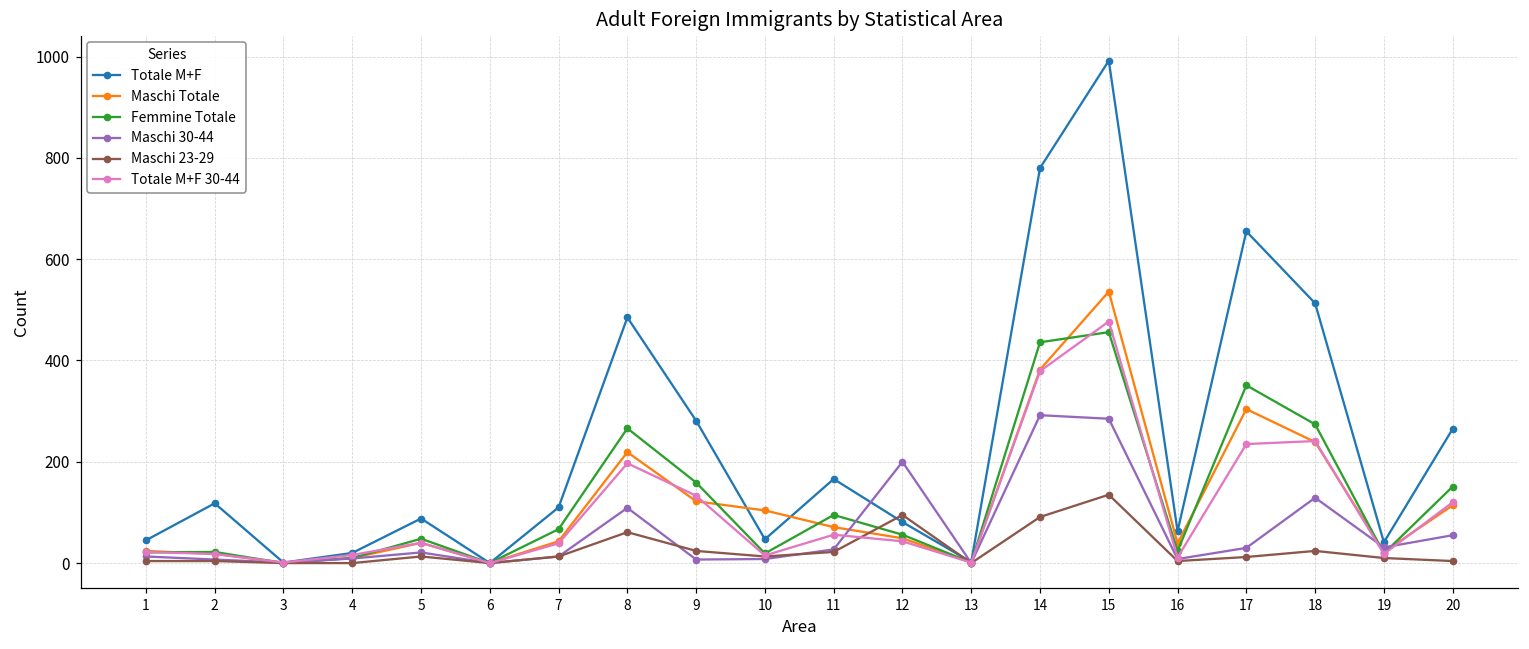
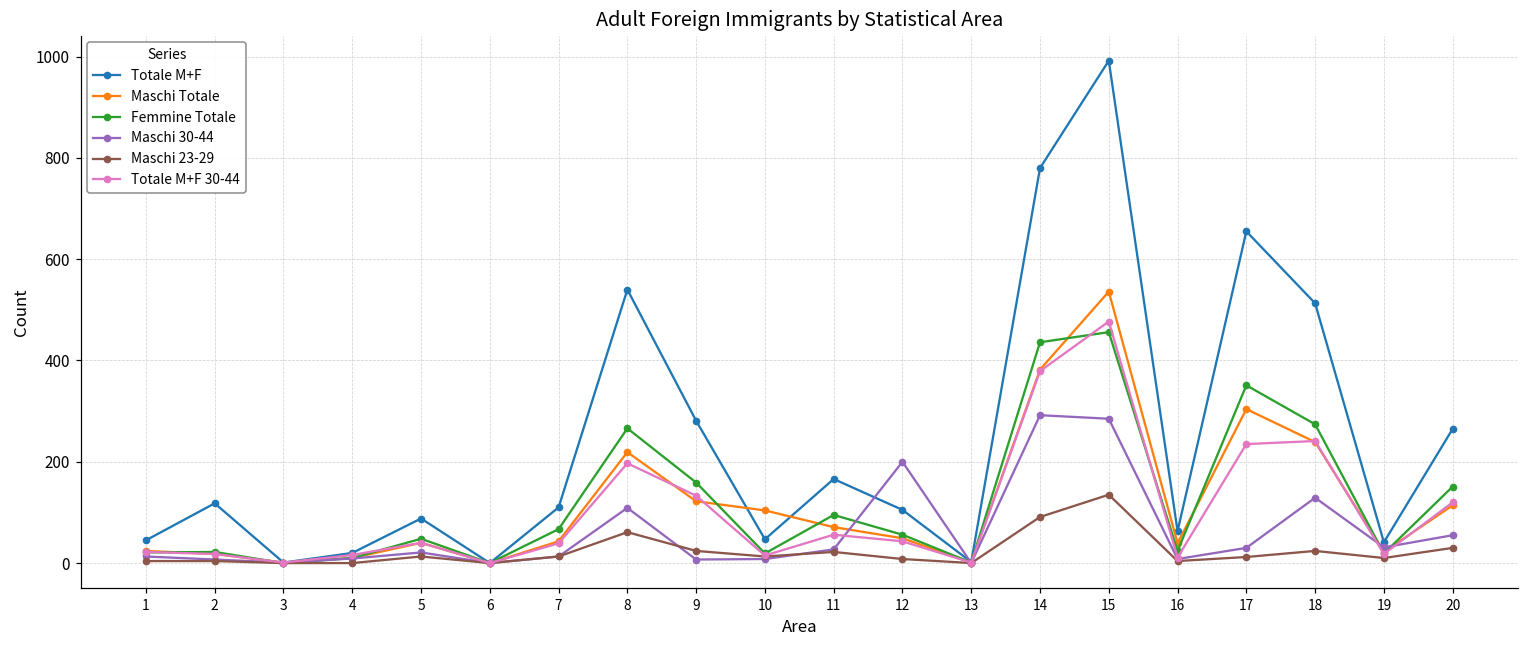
Totale M+F, 8: 490 -> 540
Totale M+F, 12: 80 -> 110
Maschi 23-29, 12: 100 -> 10
Maschi 23-29, 20: 0 -> 30
